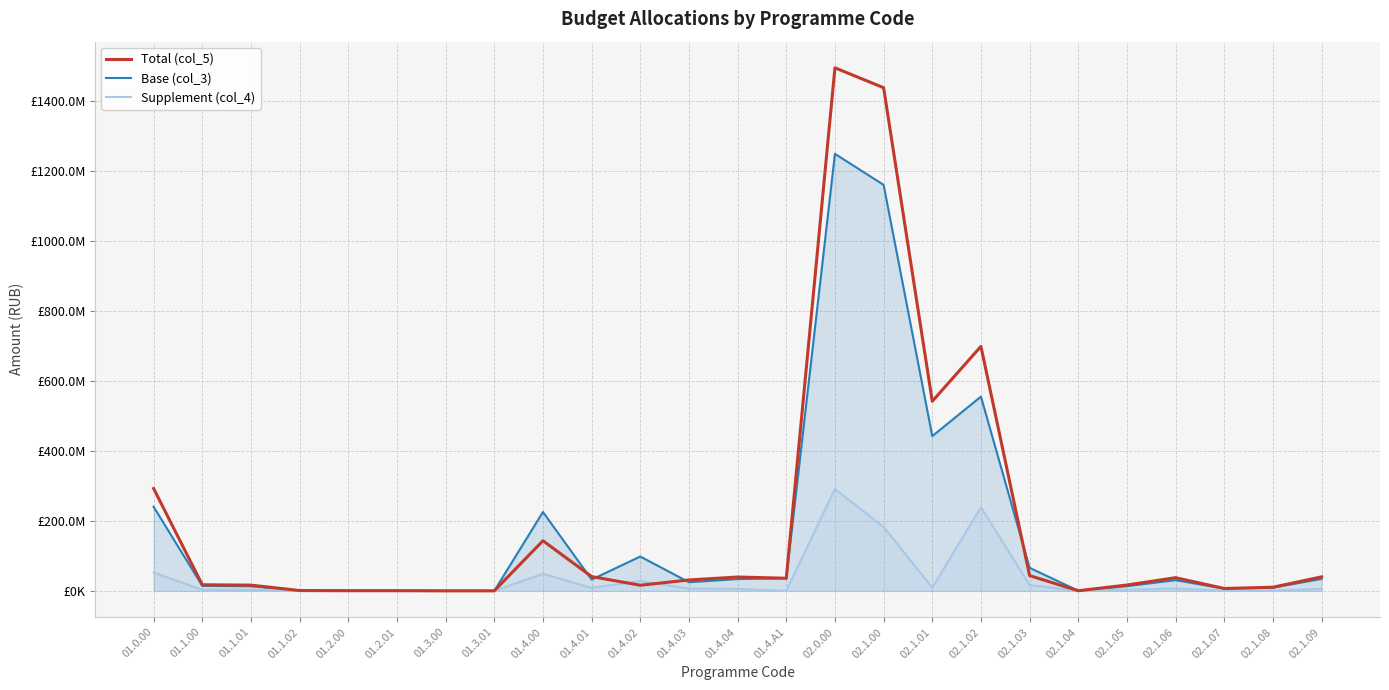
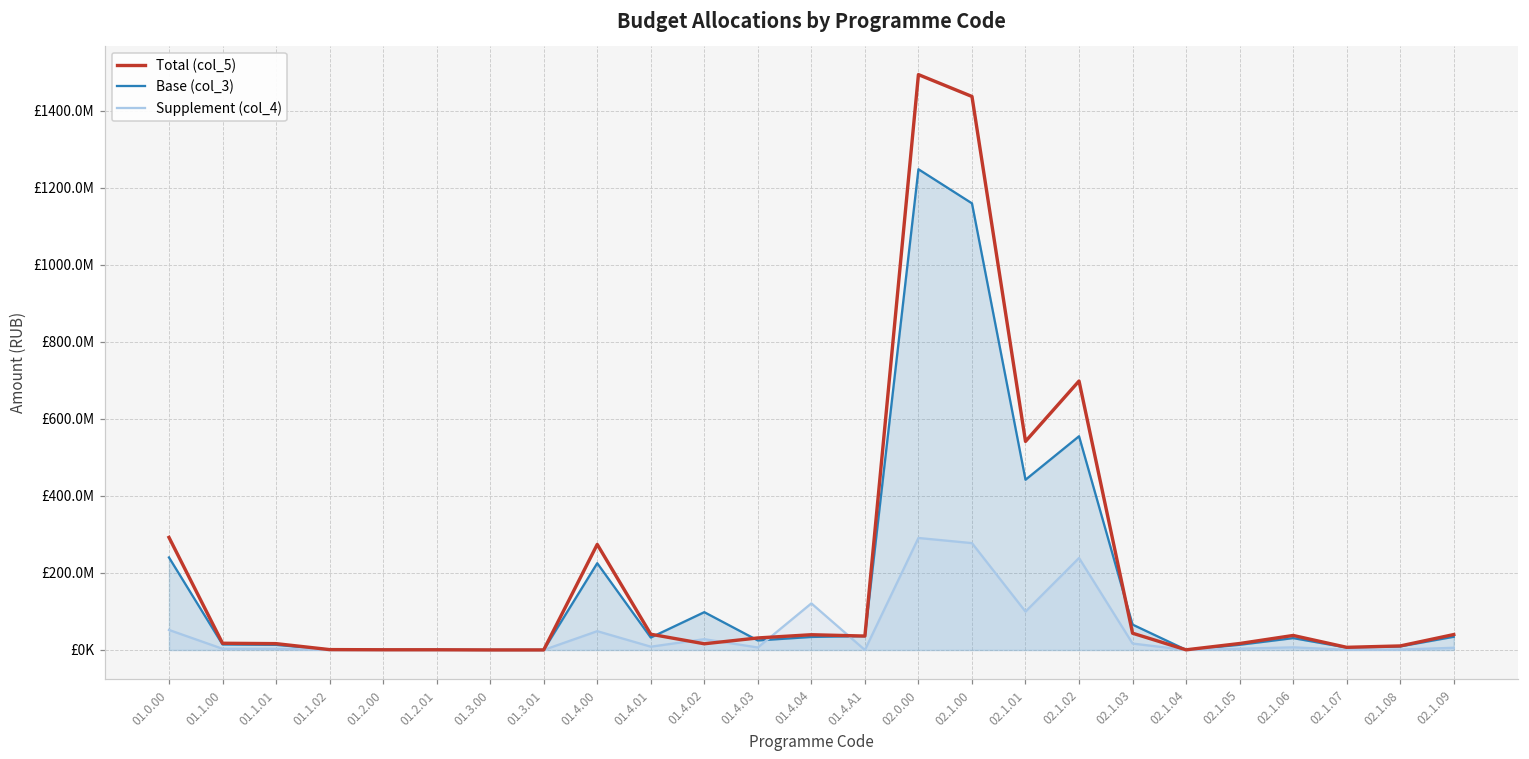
Total (col_5), 01.4.00: £140000000 -> £270000000
Supplement (col_4), 01.4.04: £10000000 -> £120000000
Supplement (col_4), 02.1.00: £180000000 -> £280000000
Supplement (col_4), 02.1.01: £10000000 -> £100000000
